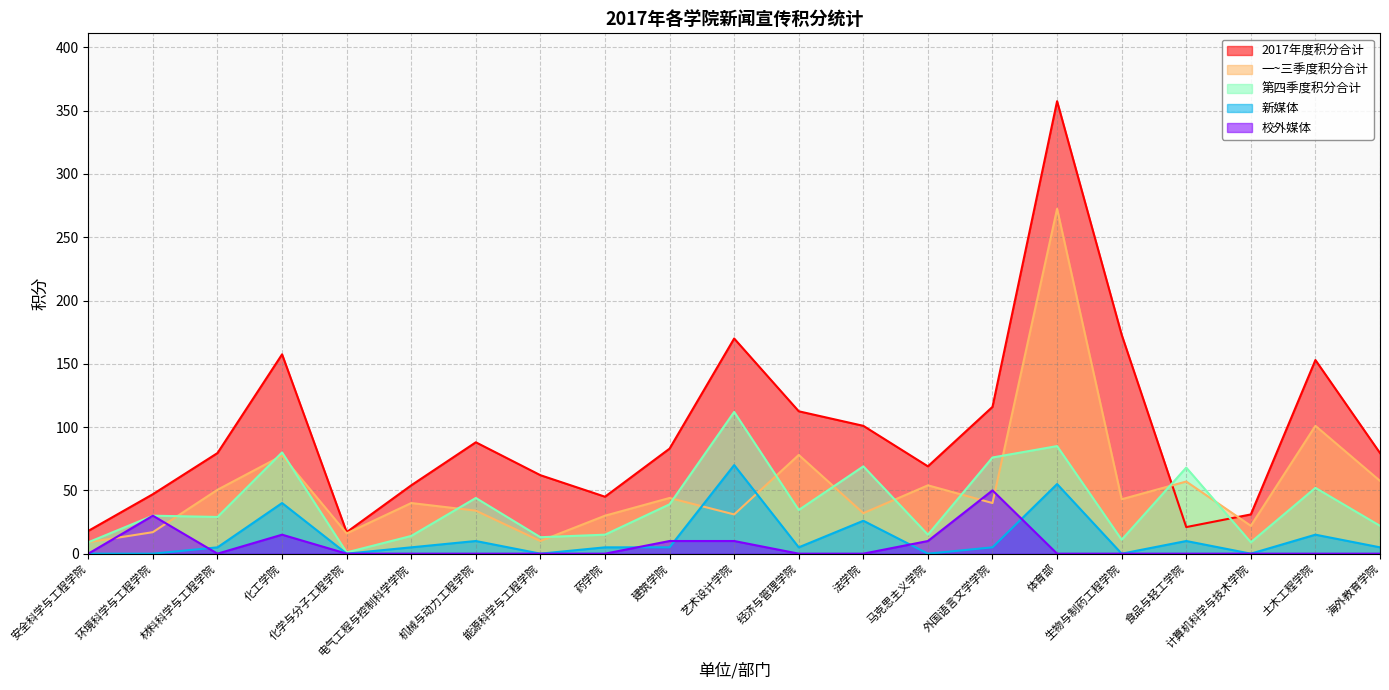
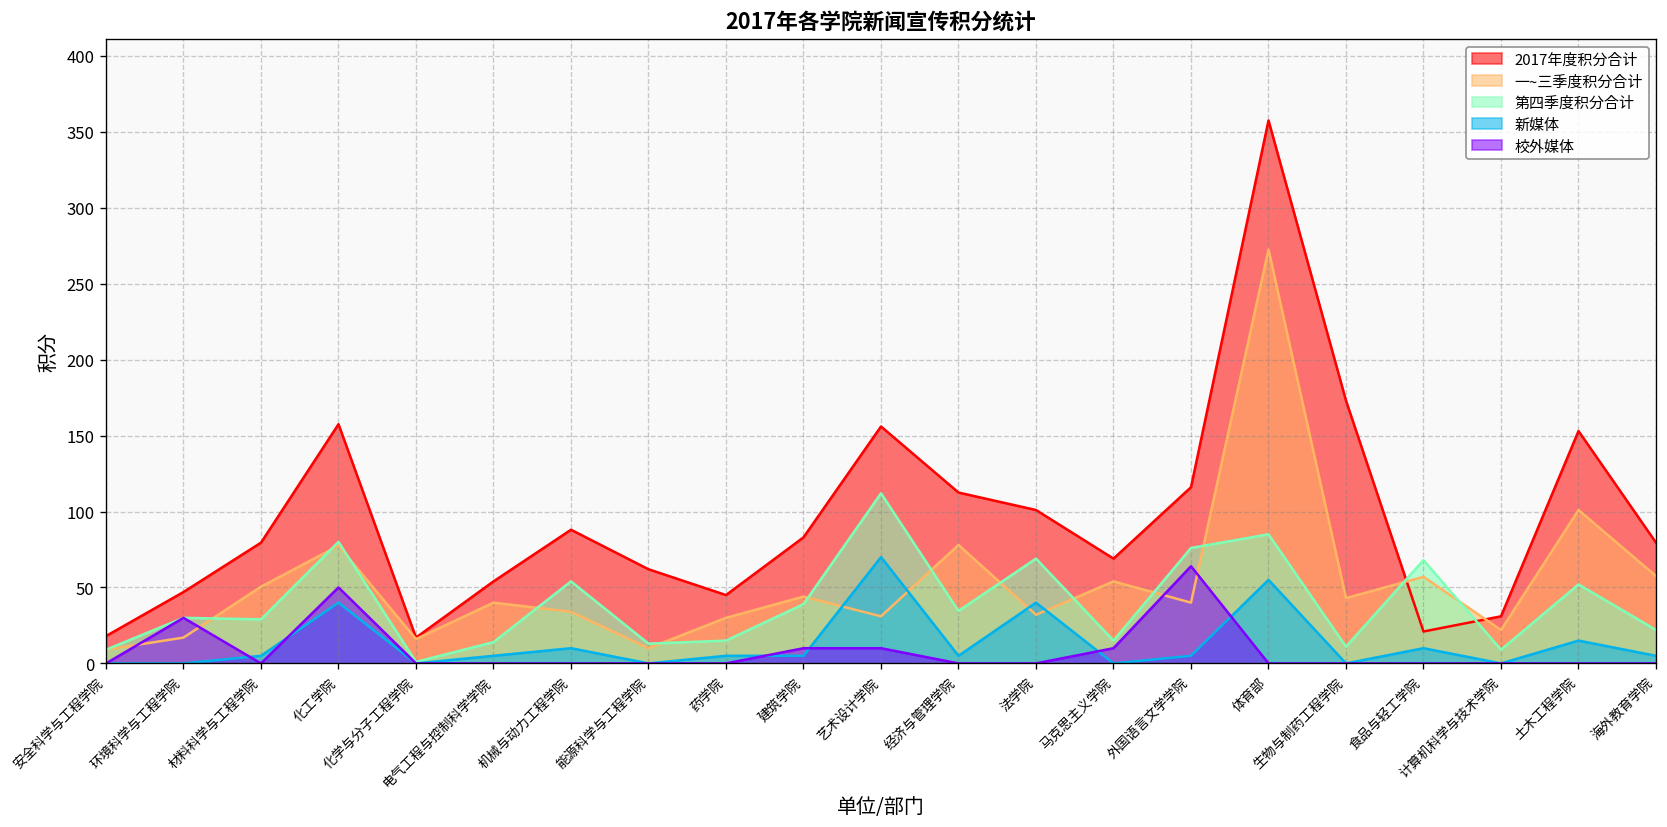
校外媒体, 化工学院: 15 -> 50
第四季度积分合计, 机械与动力工程学院: 44 -> 54
2017年度积分合计, 艺术设计学院: 170 -> 156
新媒体, 法学院: 26 -> 40
校外媒体, 外国语言文学学院: 50 -> 64
